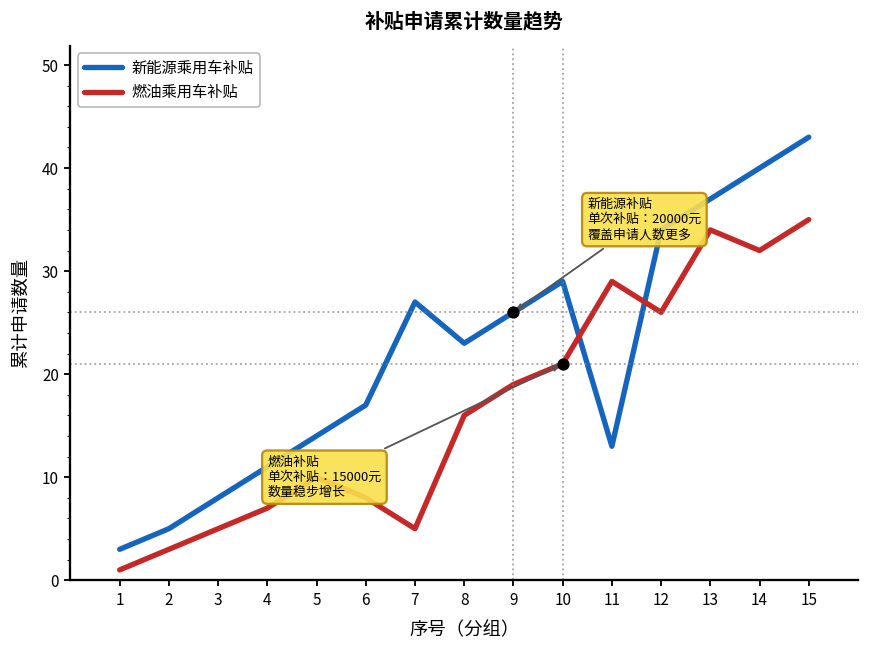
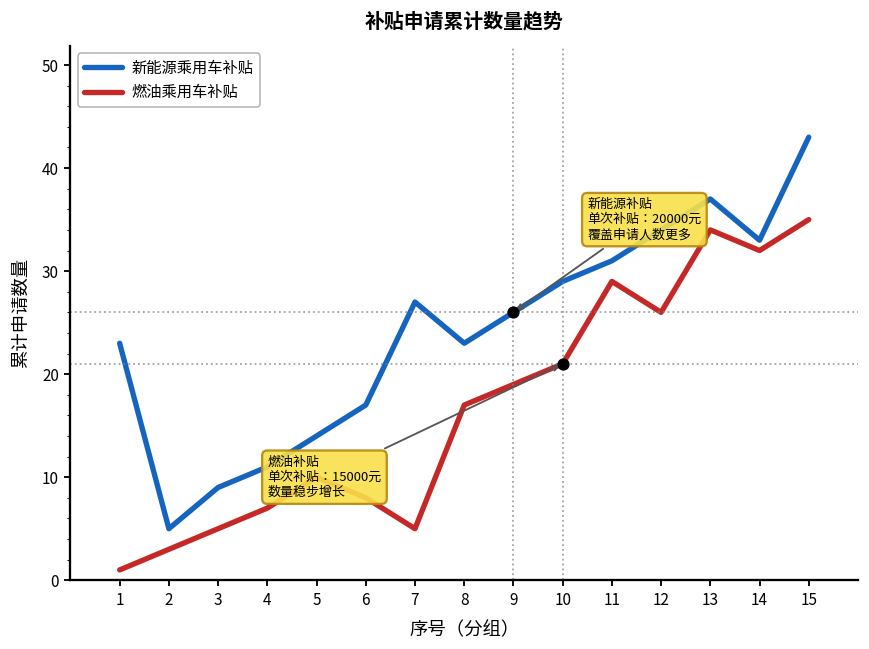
新能源乘用车补贴, 1: 3 -> 23
新能源乘用车补贴, 3: 8 -> 9
燃油乘用车补贴, 8: 16 -> 17
新能源乘用车补贴, 11: 13 -> 31
新能源乘用车补贴, 14: 40 -> 33
